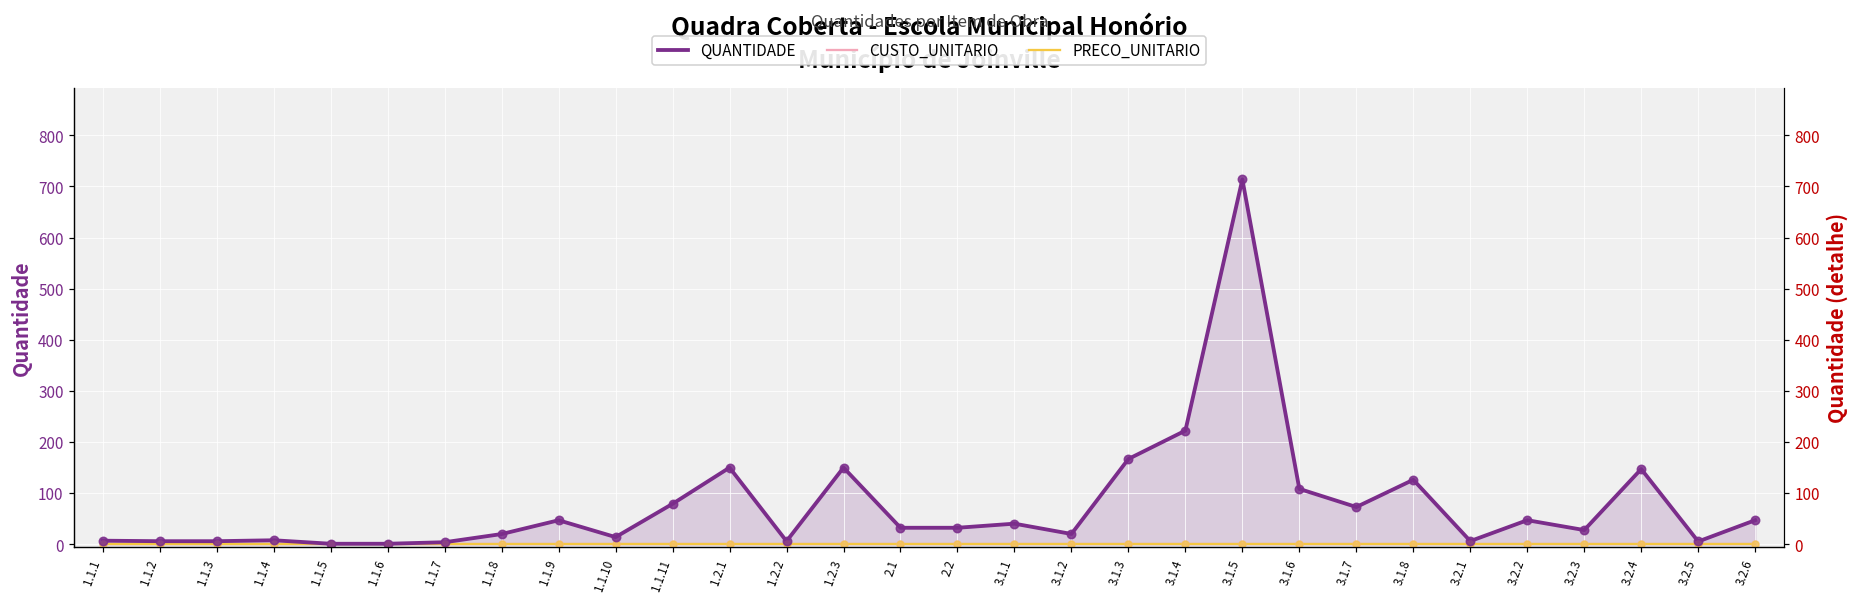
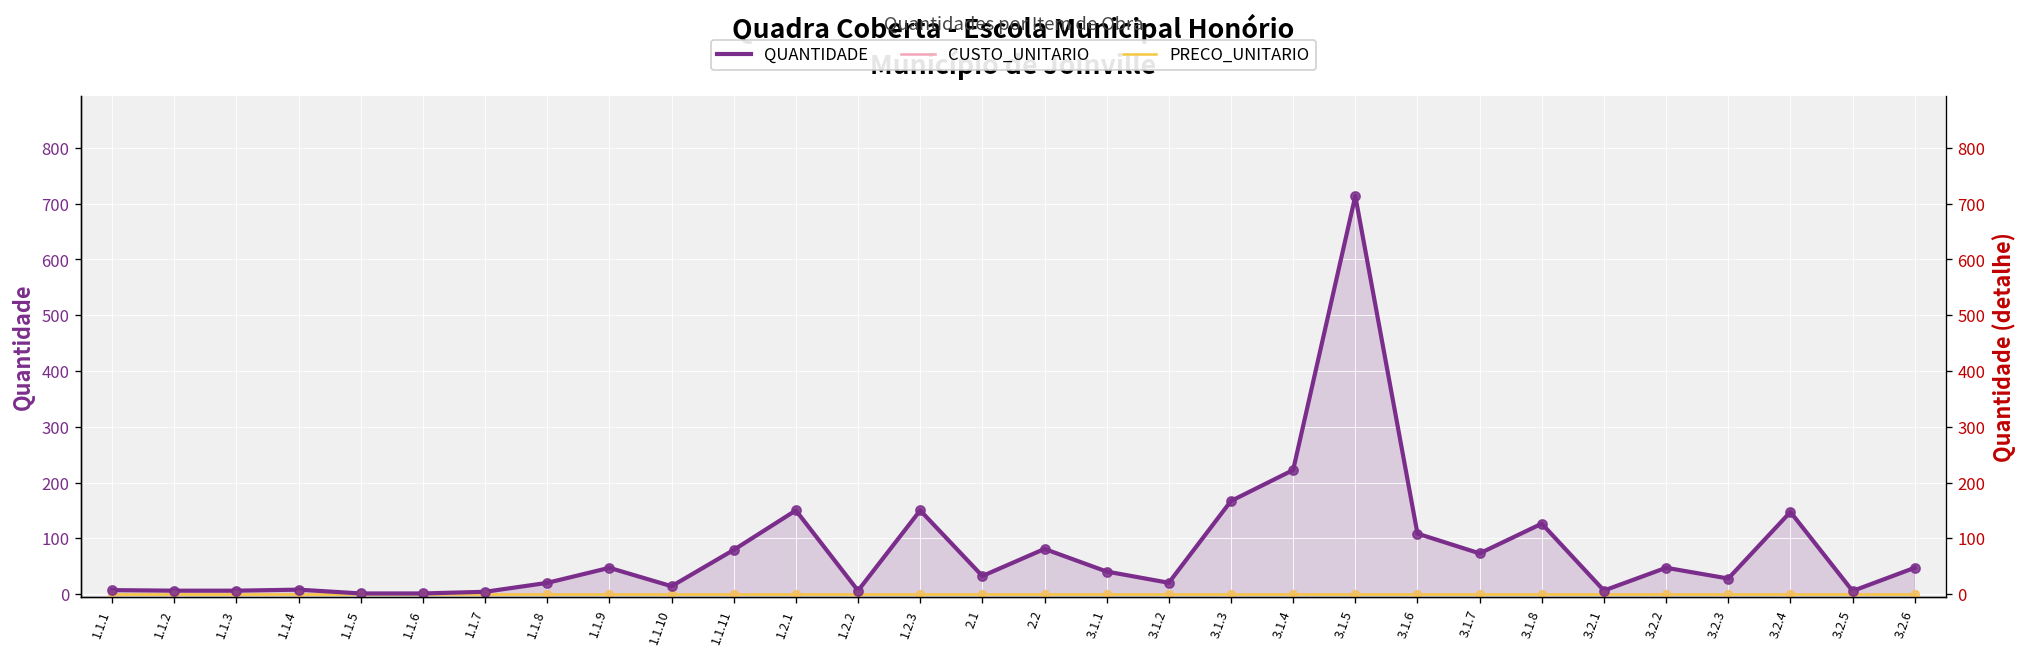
QUANTIDADE, 2.2: 30 -> 80
